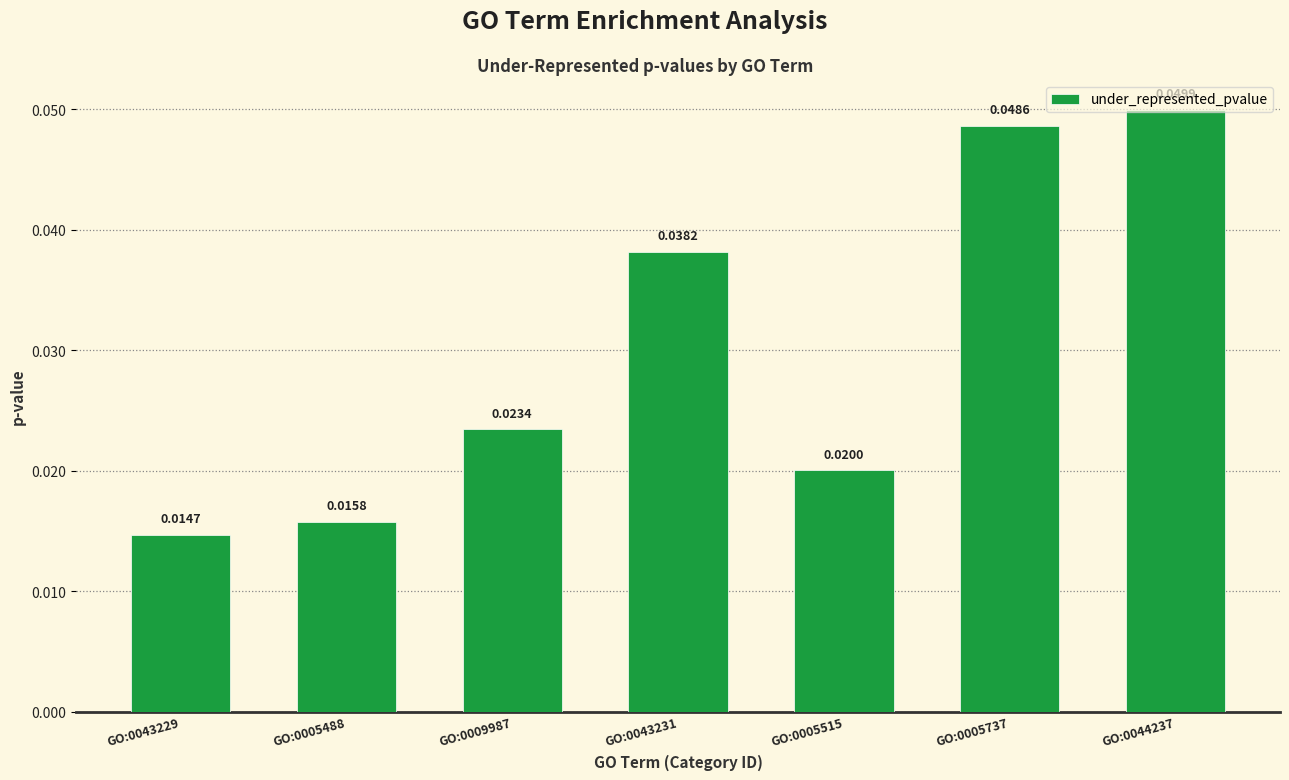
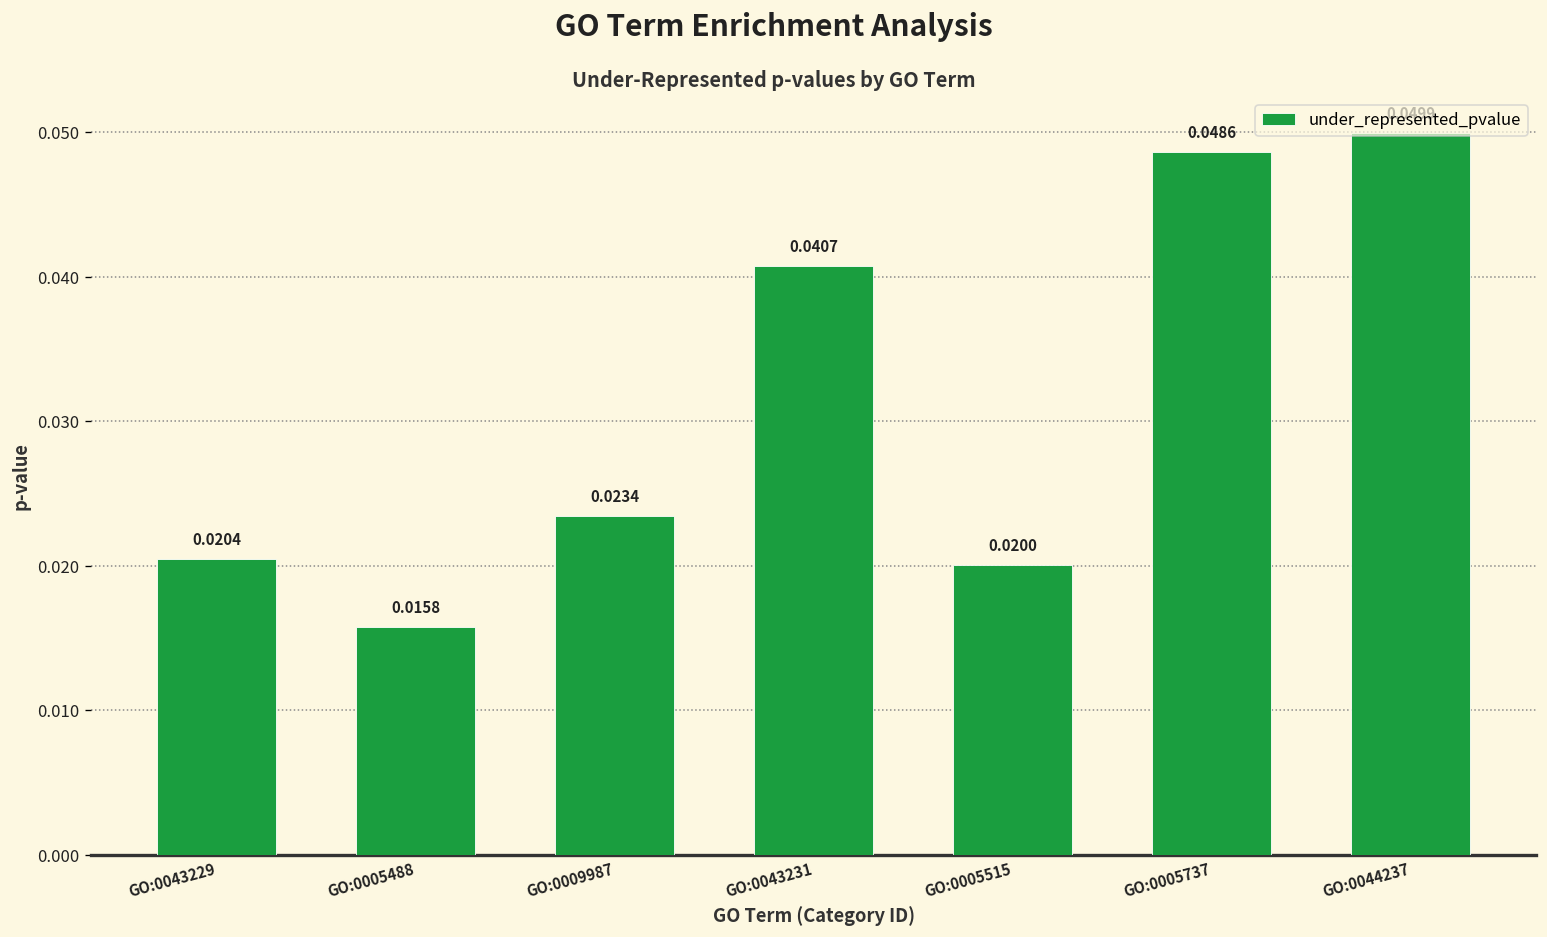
GO:0043229: 0.0147 -> 0.0204
GO:0043231: 0.0382 -> 0.0407
